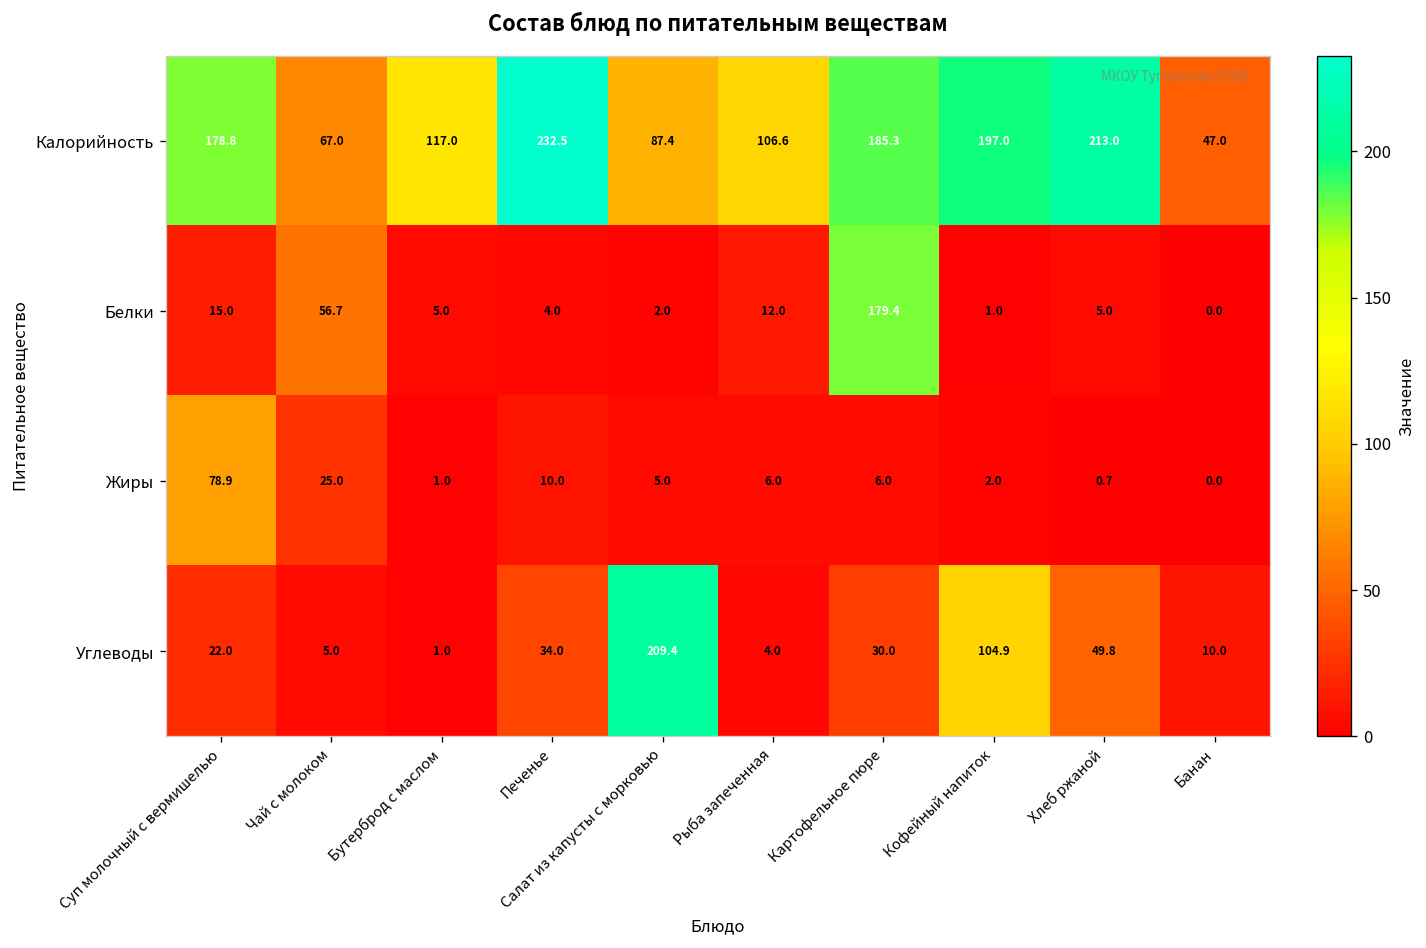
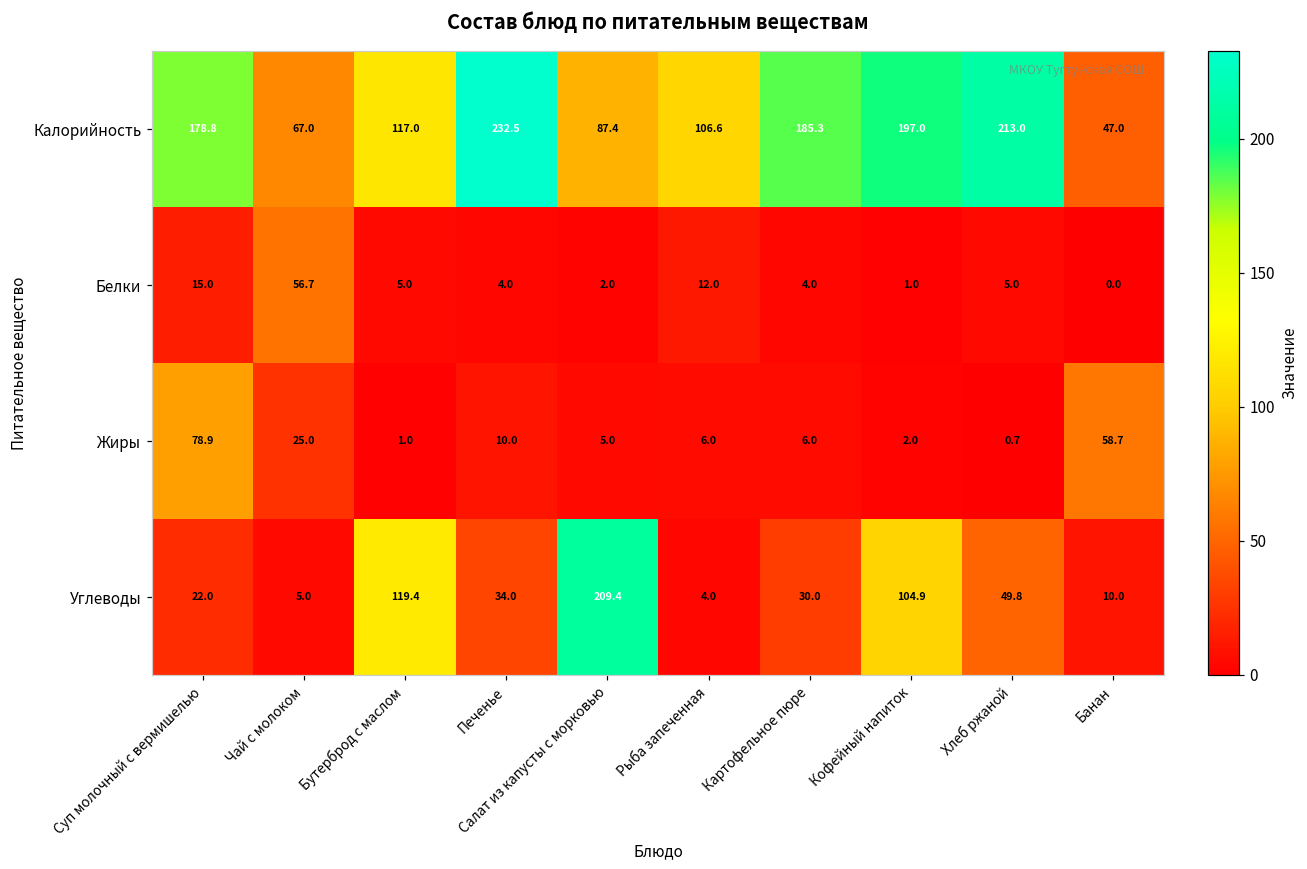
Белки, Картофельное пюре: 179.4 -> 4.0
Жиры, Банан: 0.0 -> 58.7
Углеводы, Бутерброд с маслом: 1.0 -> 119.4
